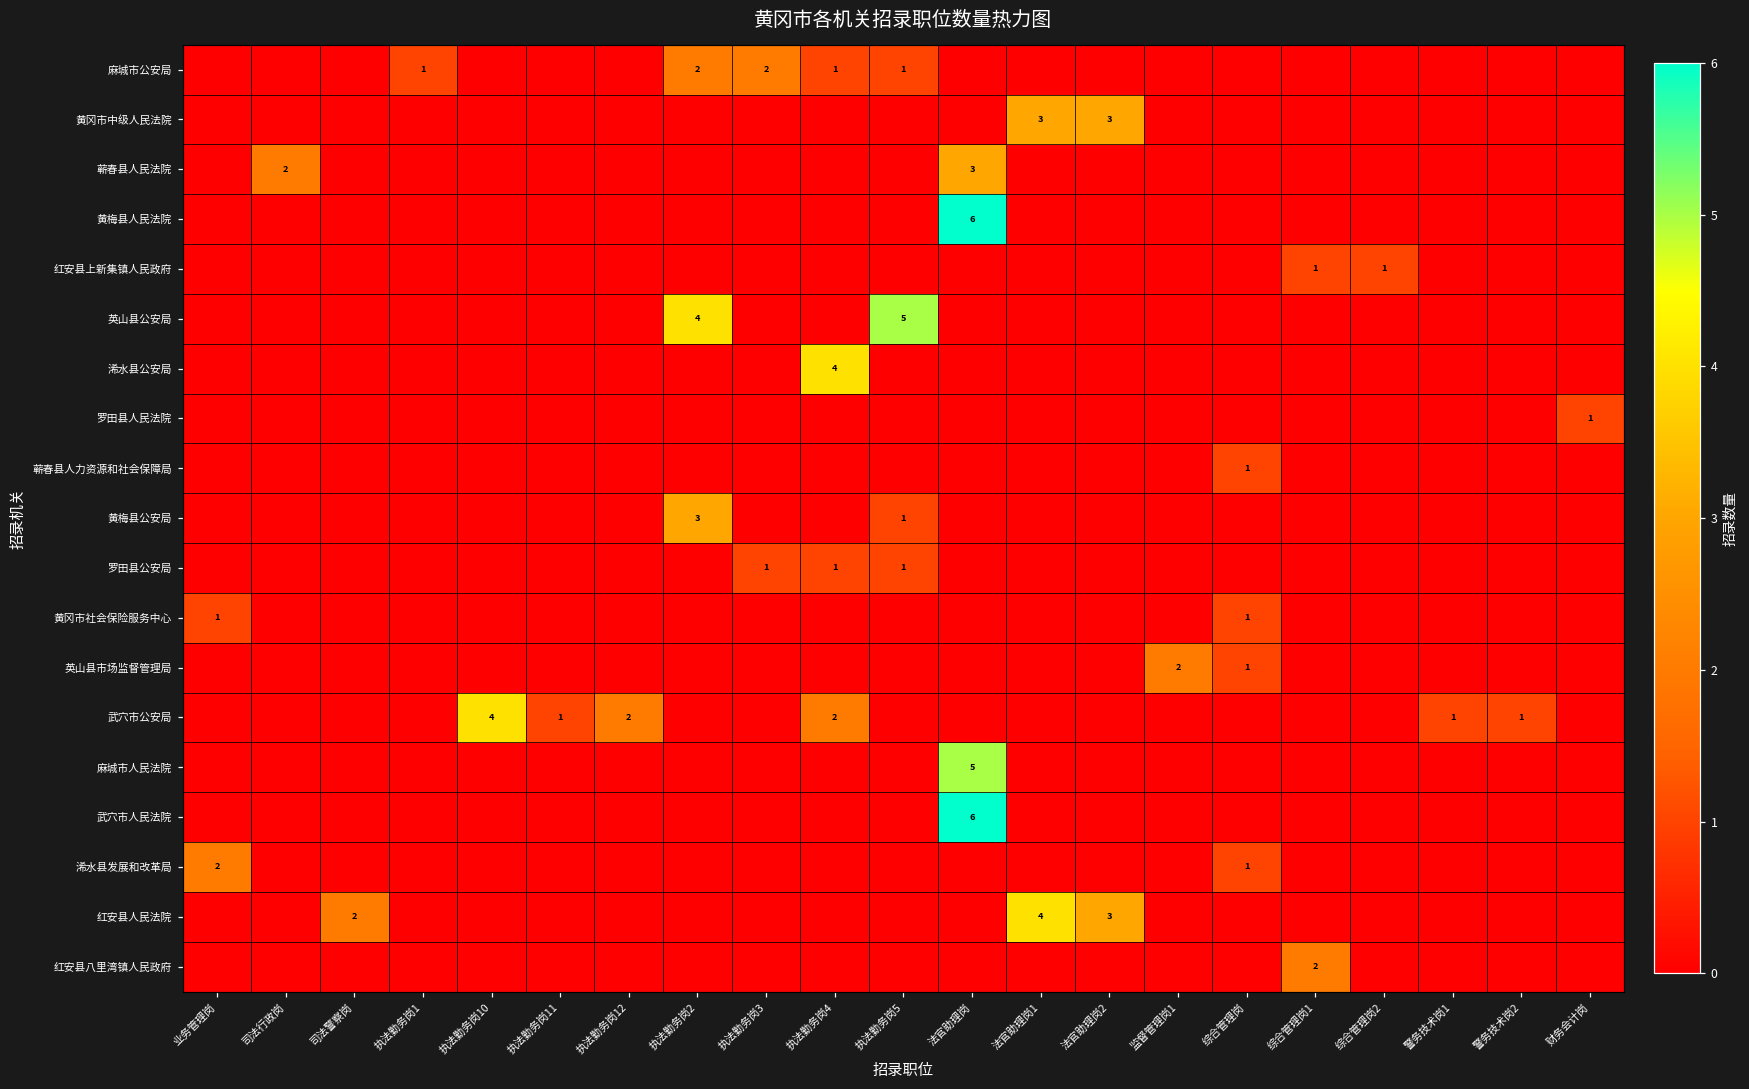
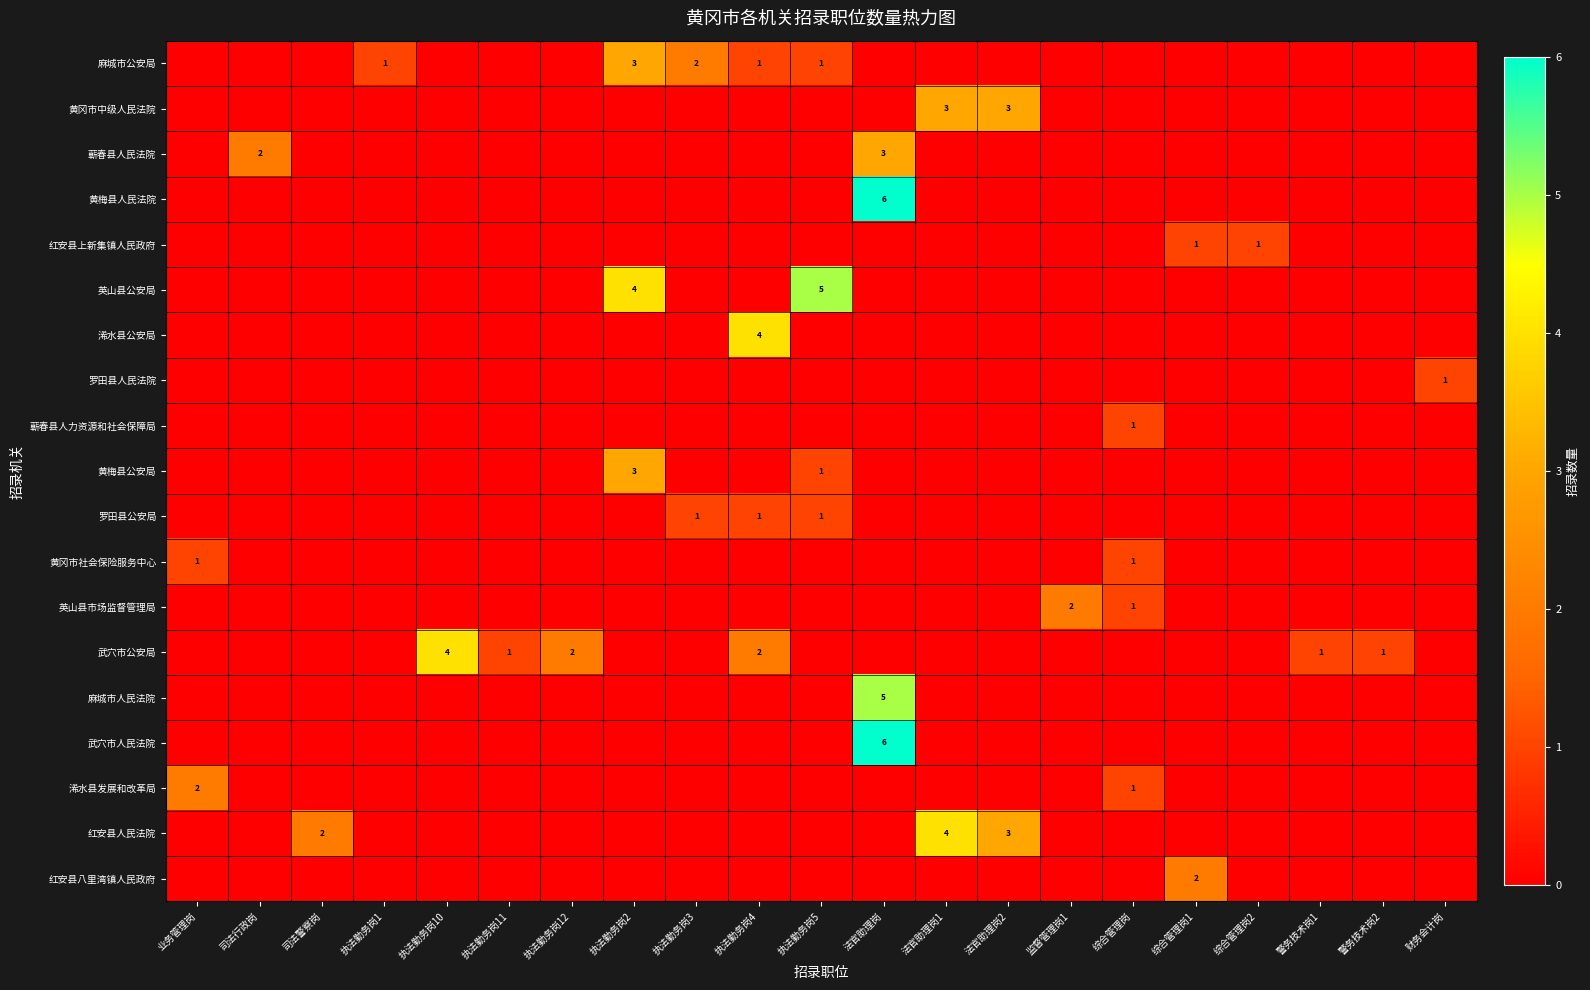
麻城市公安局, 执法勤务岗2: 2 -> 3
